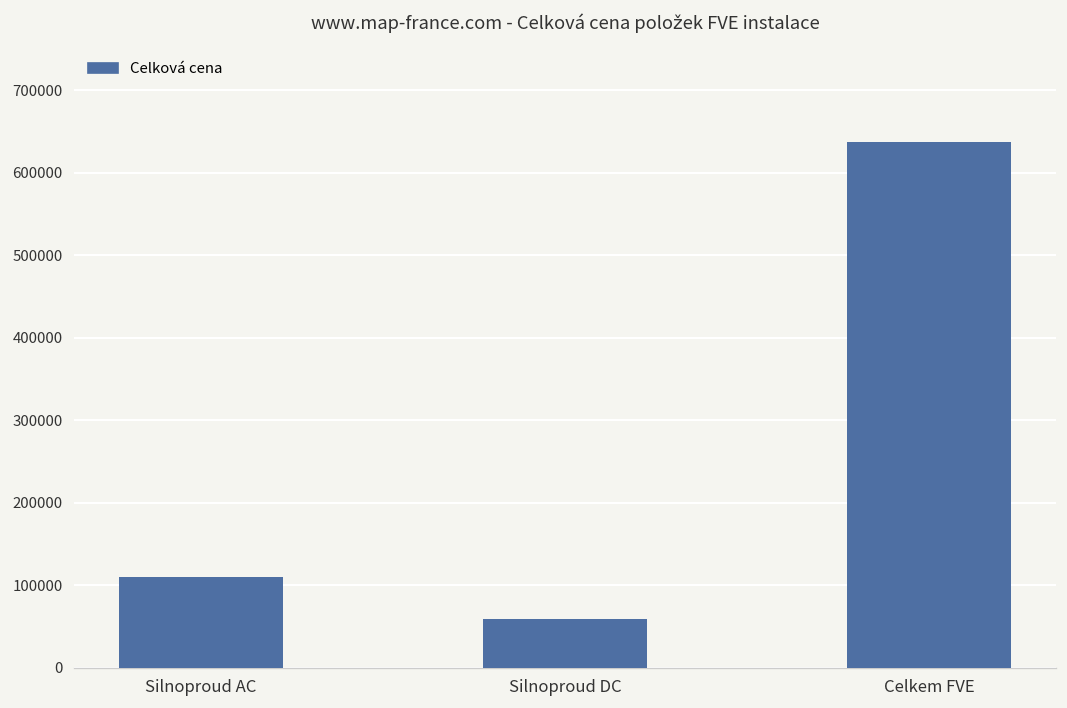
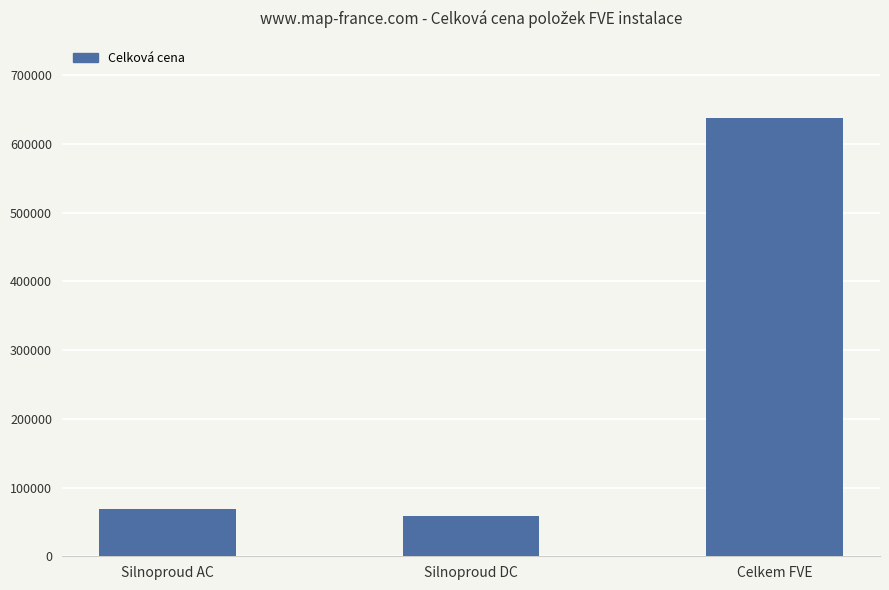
Silnoproud AC: 110000 -> 70000
